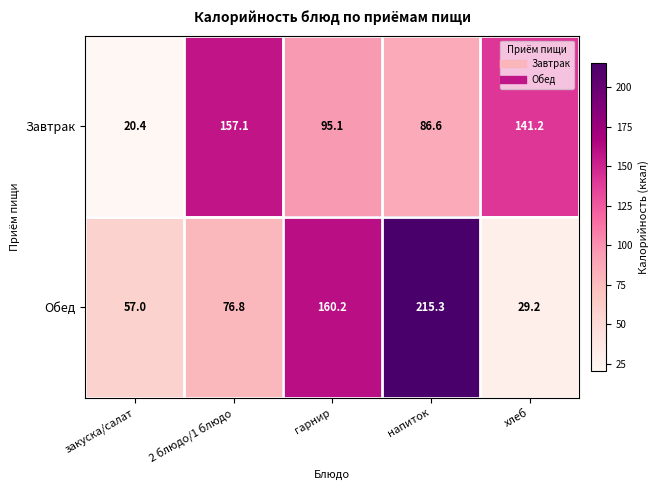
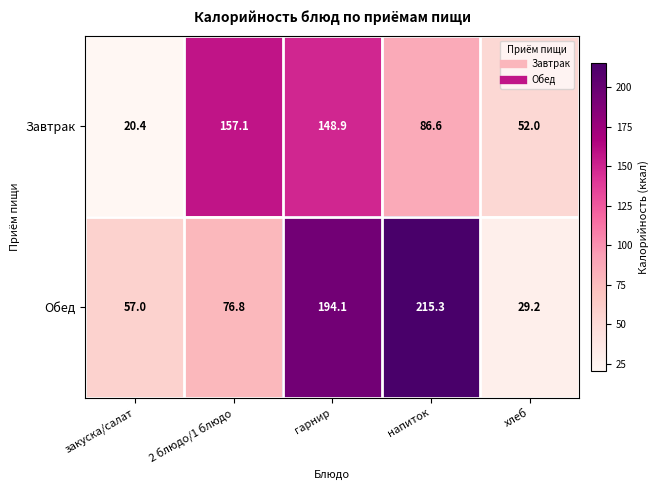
Завтрак, гарнир: 95.1 -> 148.9
Завтрак, хлеб: 141.2 -> 52.0
Обед, гарнир: 160.2 -> 194.1
